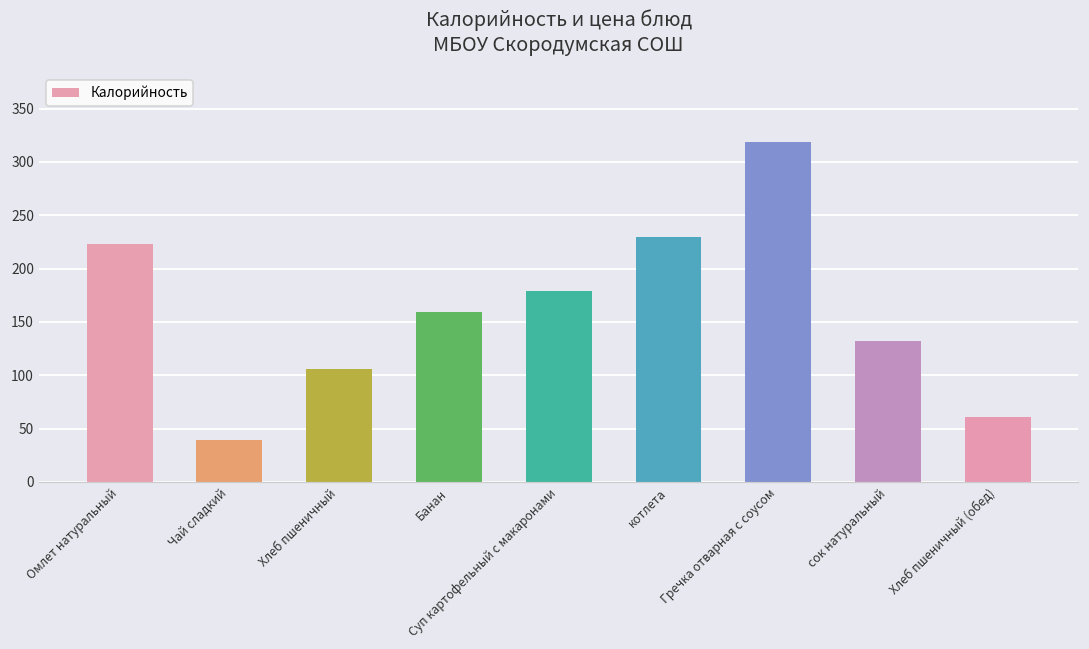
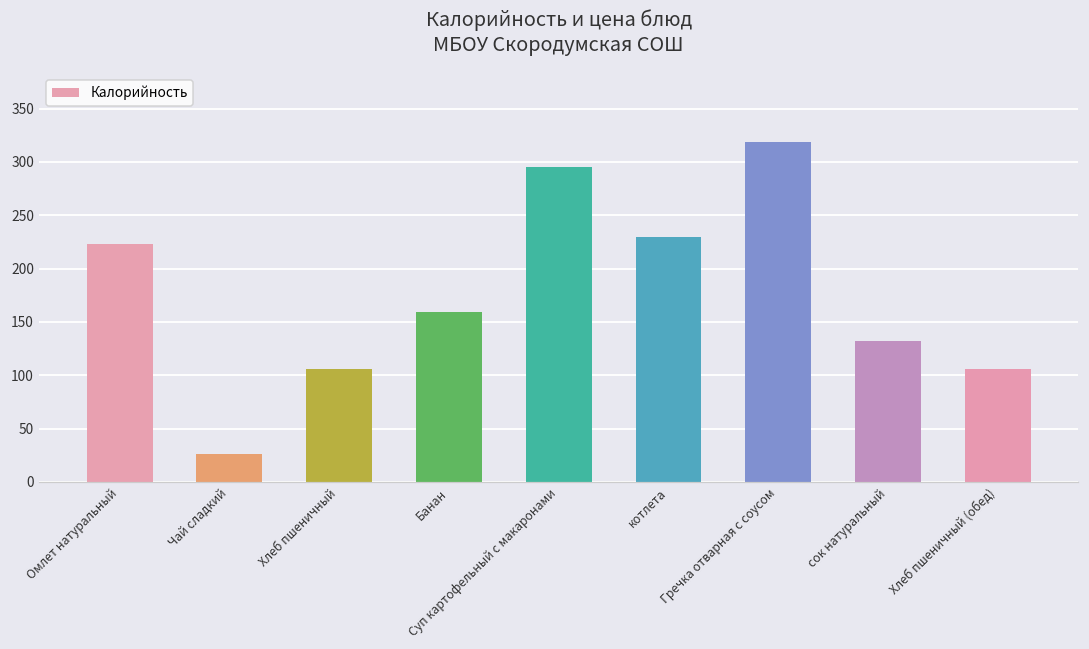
Чай сладкий: 40 -> 30
Суп картофельный с макаронами: 180 -> 300
Хлеб пшеничный (обед): 60 -> 110
